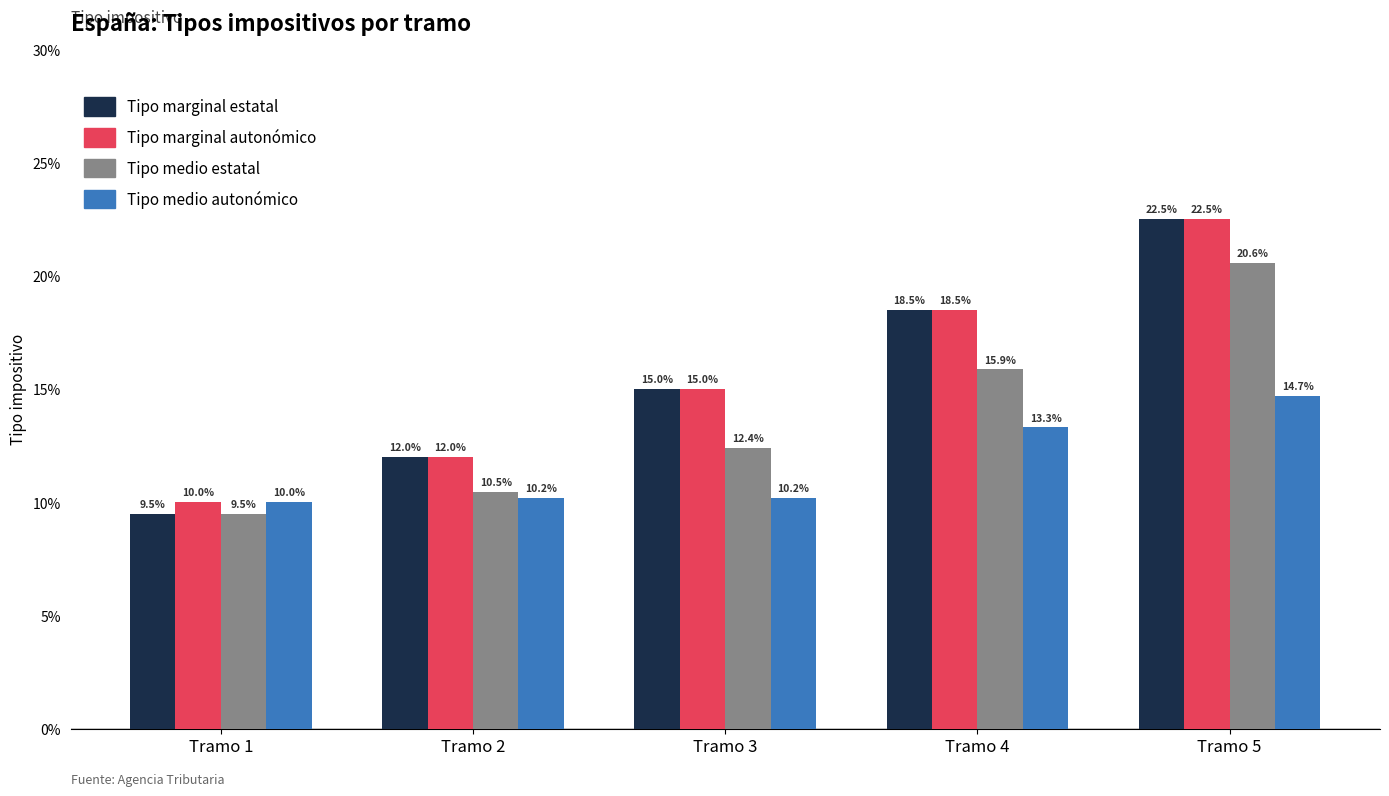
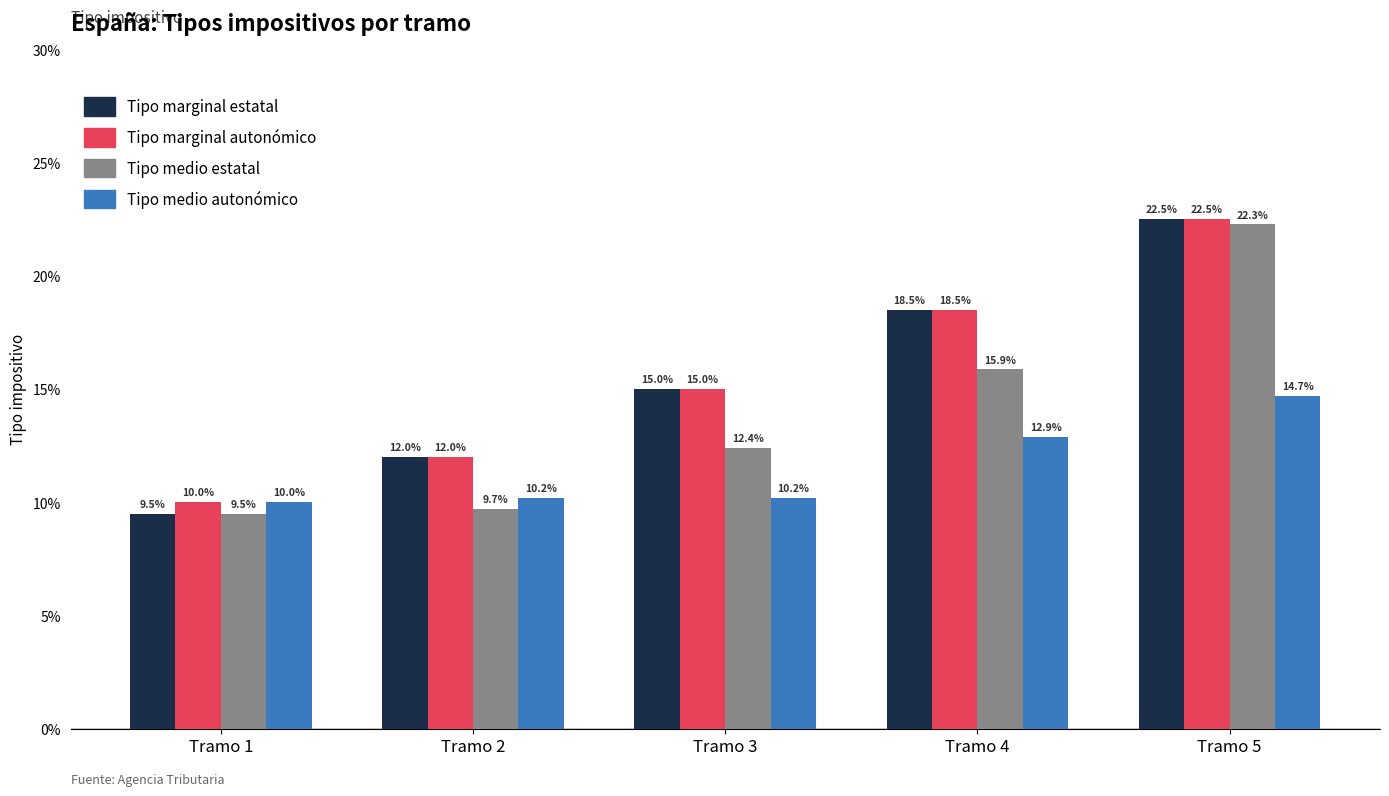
Tipo medio estatal, Tramo 2: 10.5% -> 9.7%
Tipo medio autonómico, Tramo 4: 13.3% -> 12.9%
Tipo medio estatal, Tramo 5: 20.6% -> 22.3%
